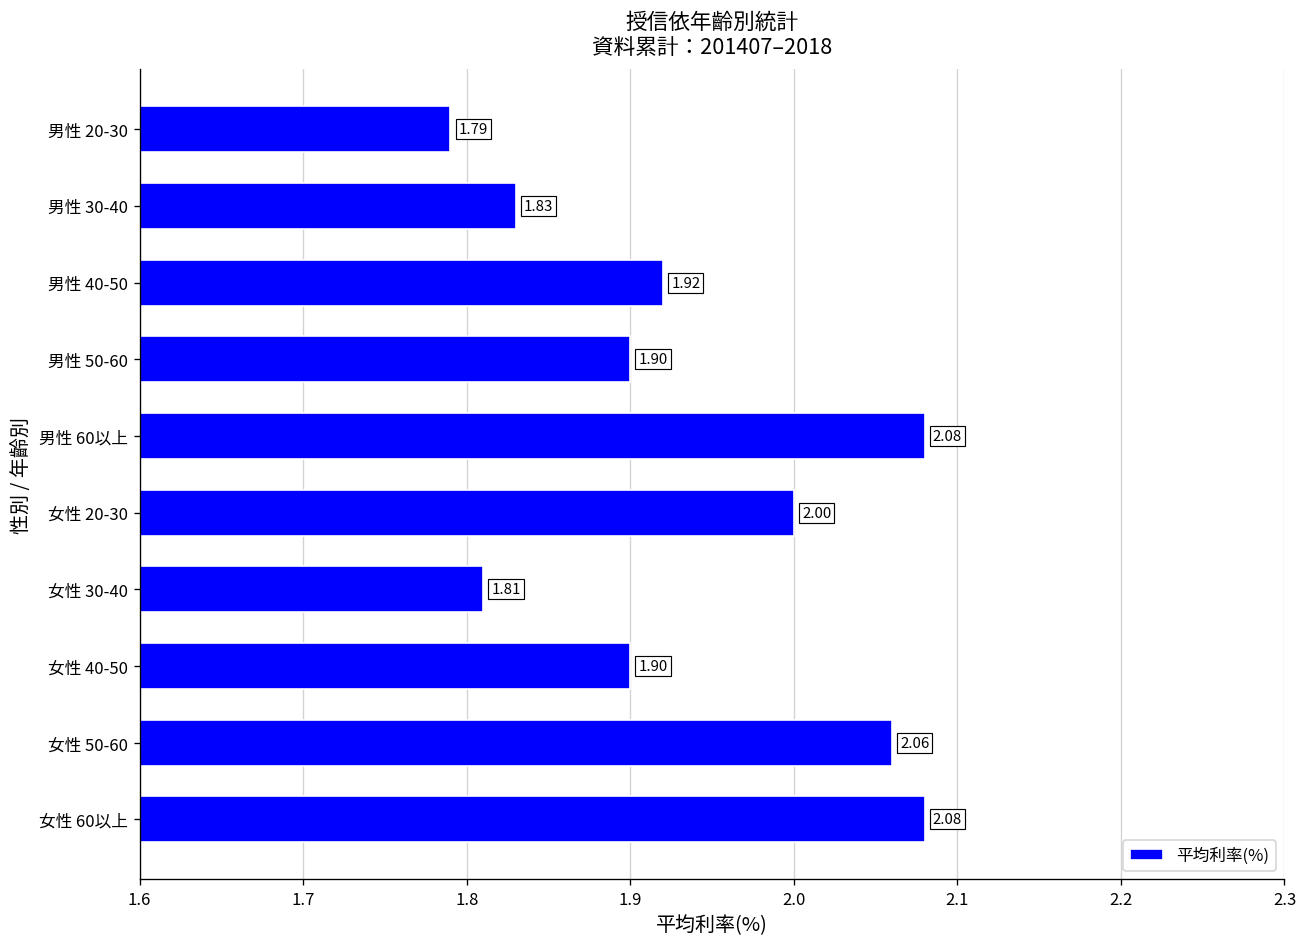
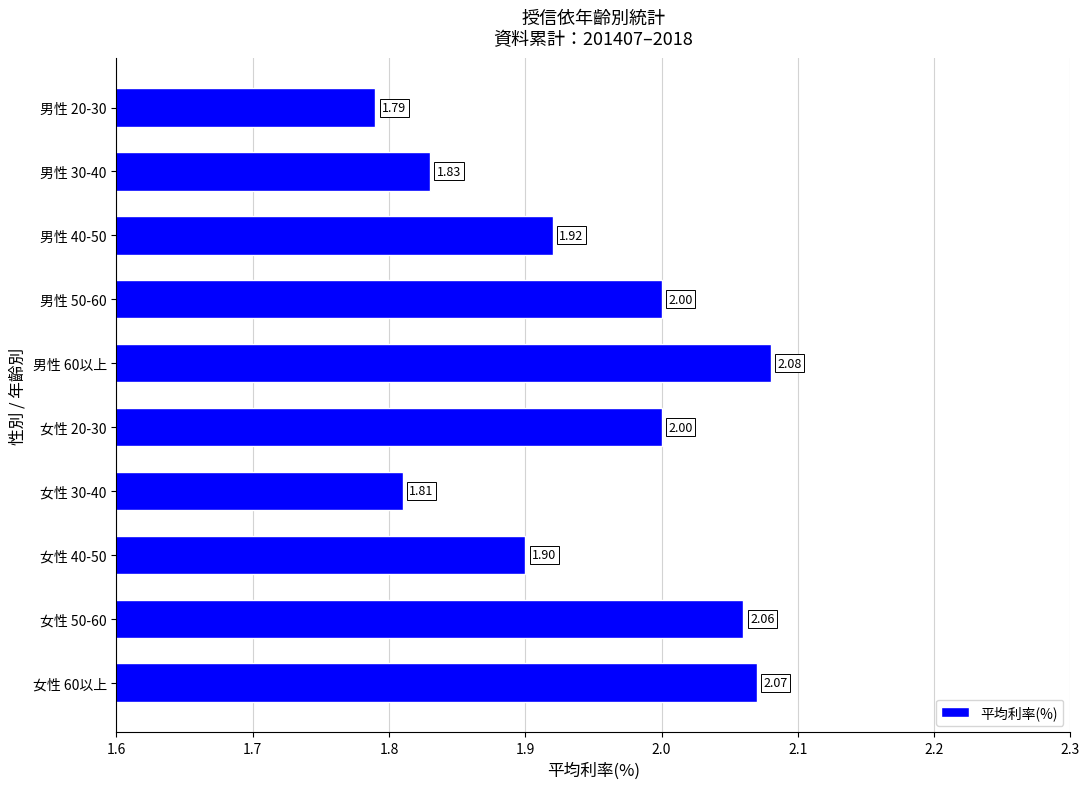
男性 50-60: 1.90 -> 2.00
女性 60以上: 2.08 -> 2.07
